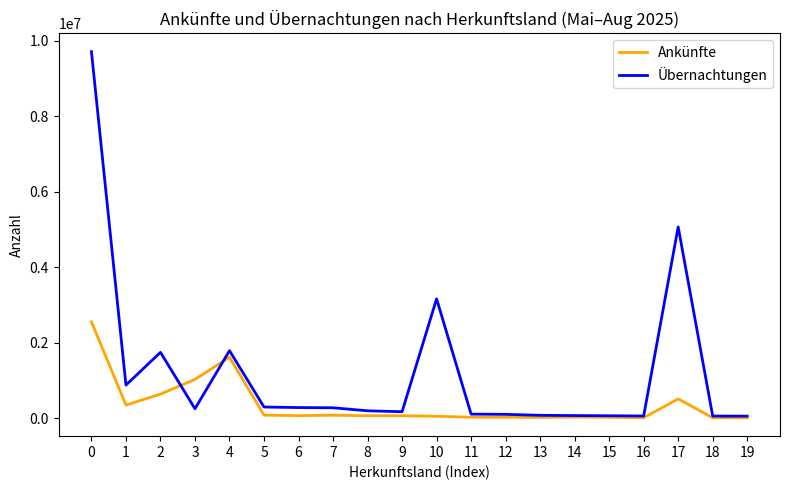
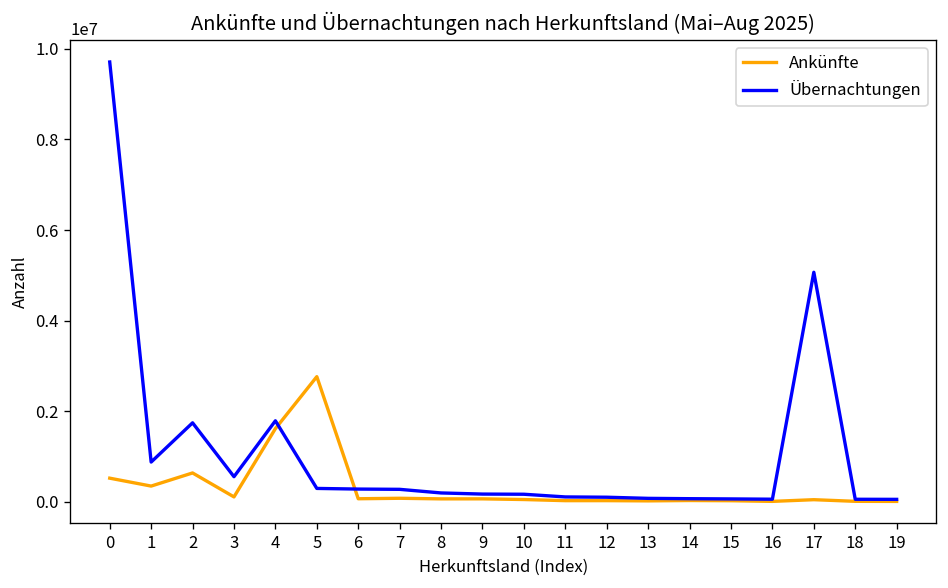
Ankünfte, 0: 2600000 -> 500000
Ankünfte, 3: 1000000 -> 100000
Übernachtungen, 3: 300000 -> 600000
Ankünfte, 5: 100000 -> 2800000
Übernachtungen, 10: 3200000 -> 200000
Ankünfte, 17: 500000 -> 100000
